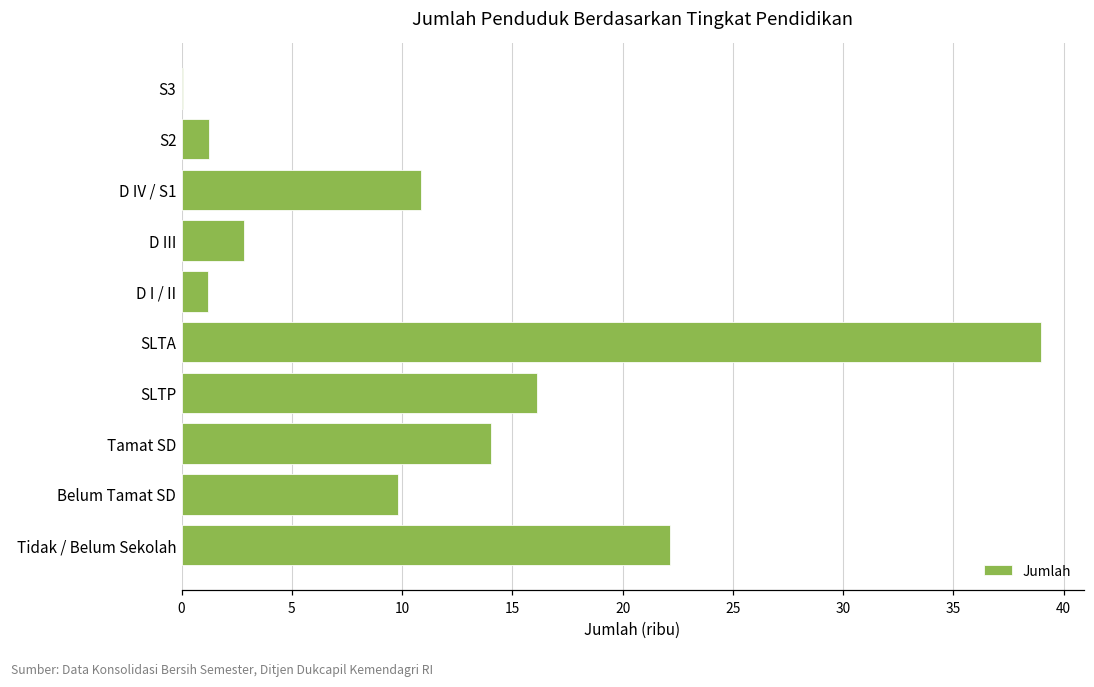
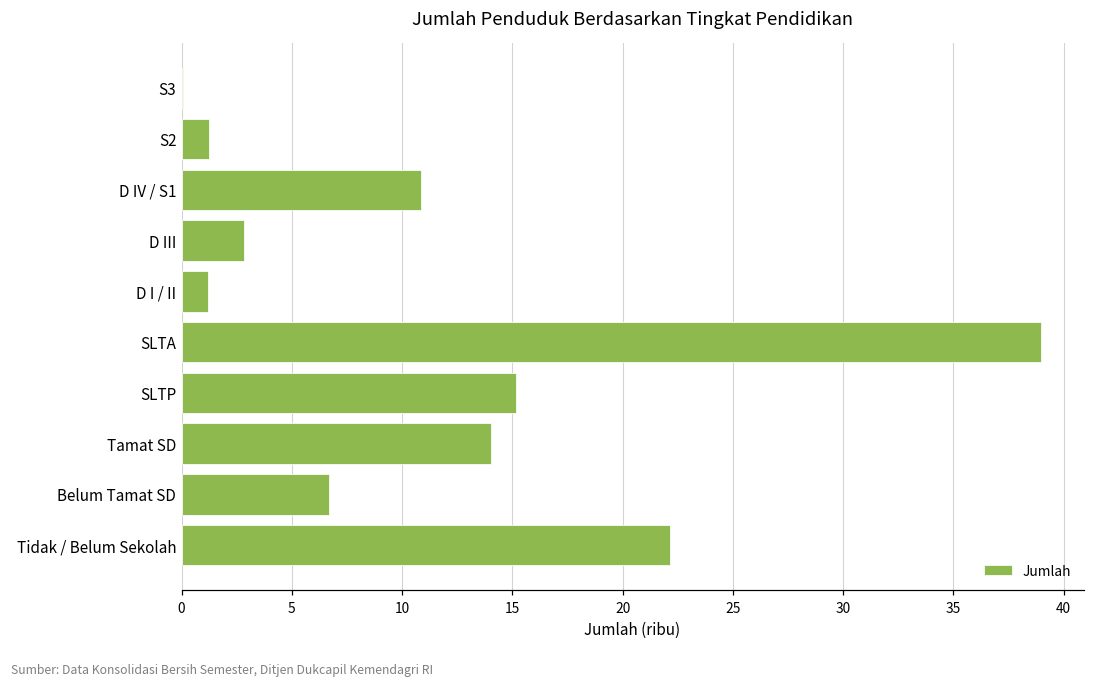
SLTP: 16.1 -> 15.2
Belum Tamat SD: 9.8 -> 6.7
